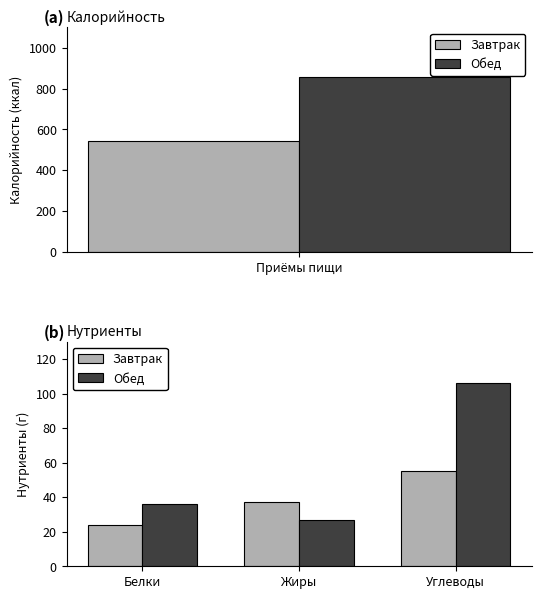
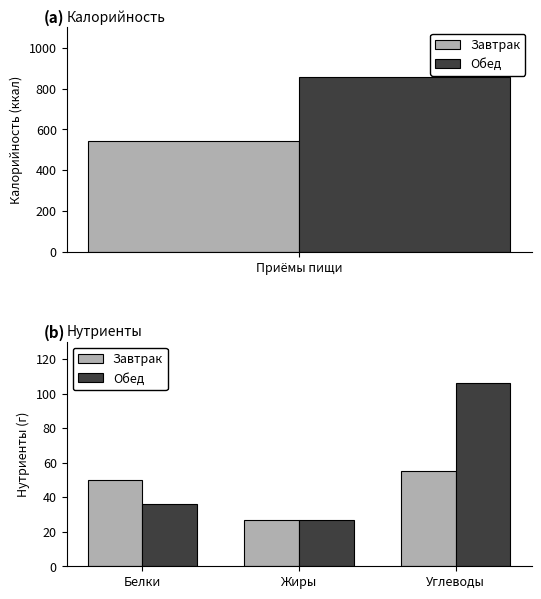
Нутриенты, Завтрак, Белки: 24 -> 50
Нутриенты, Завтрак, Жиры: 37 -> 27
